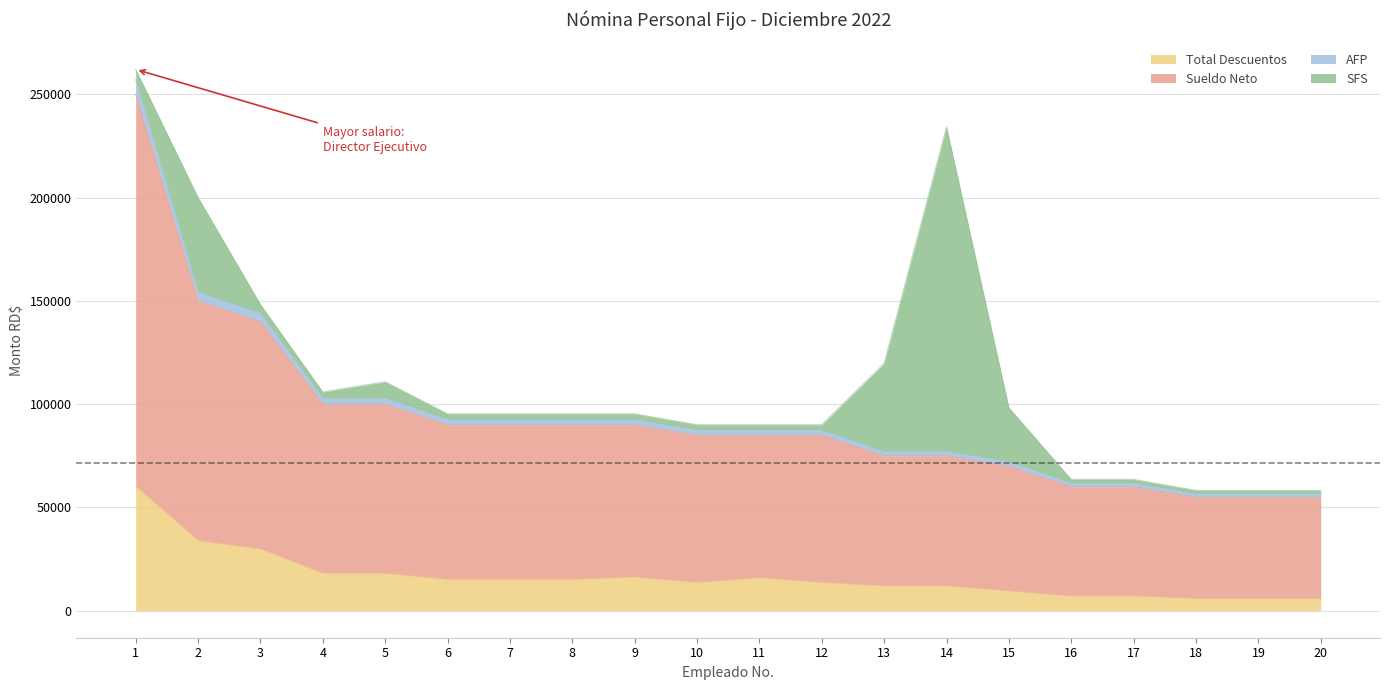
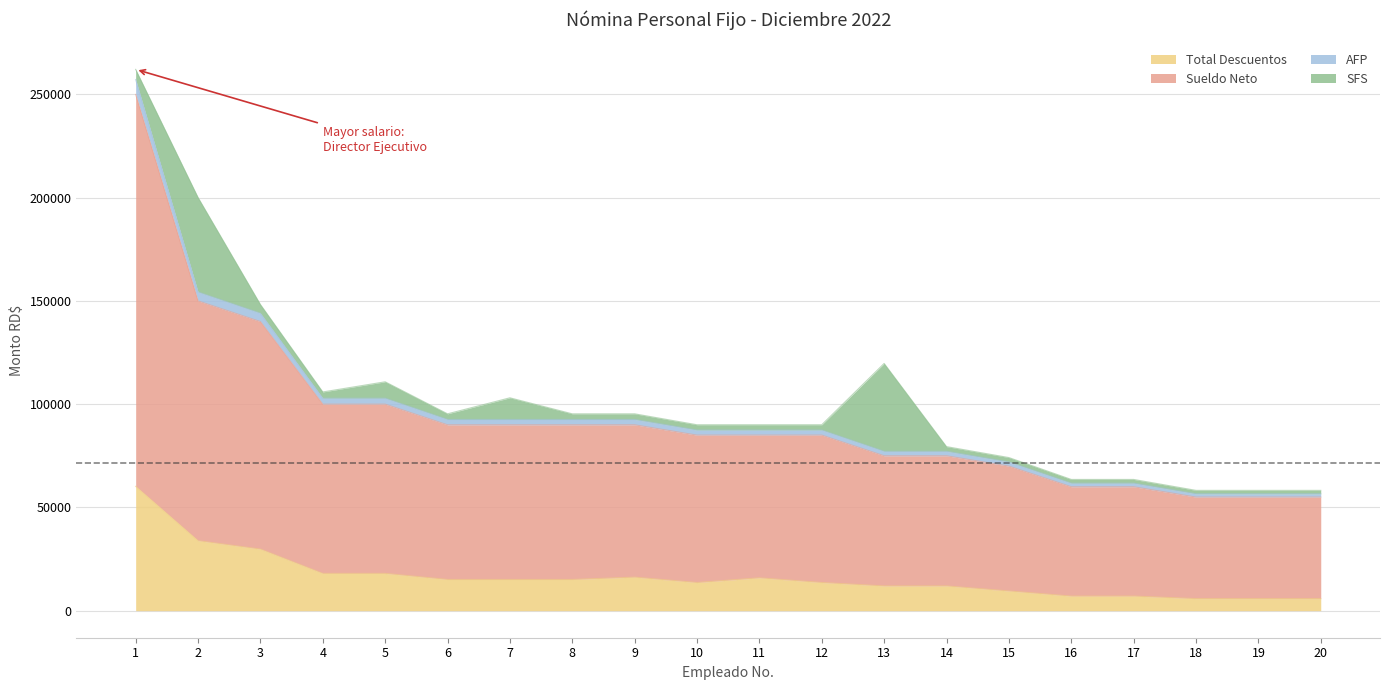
SFS, 7: 3000 -> 10000
SFS, 14: 157000 -> 2000
SFS, 15: 26000 -> 2000
